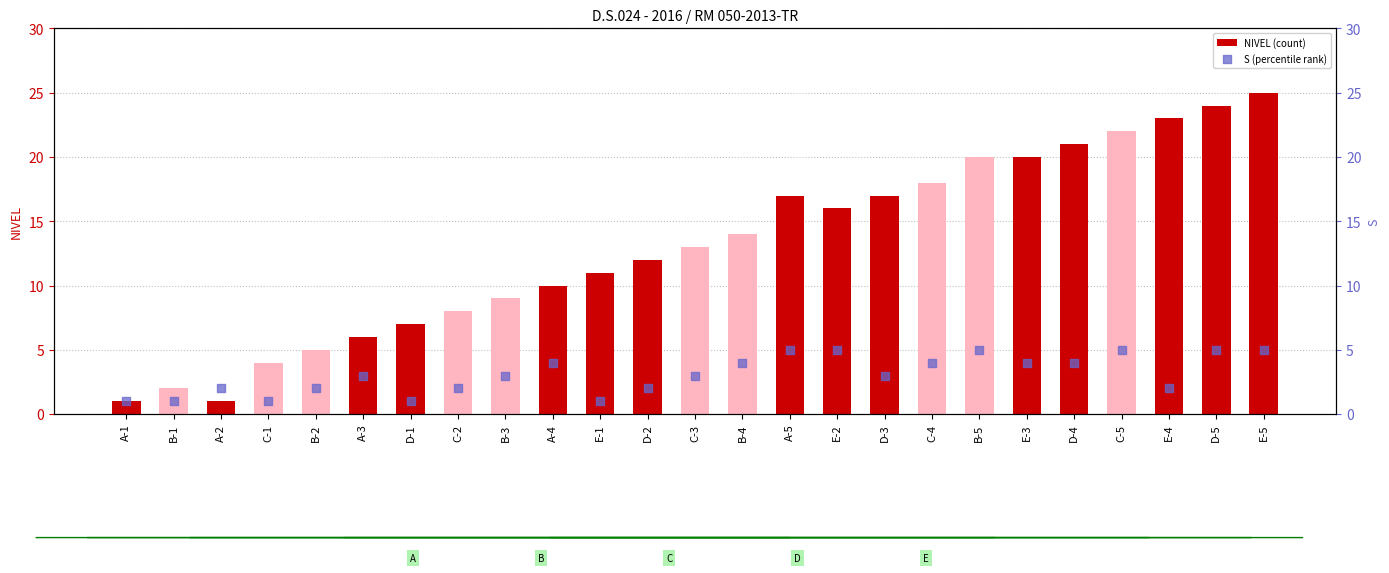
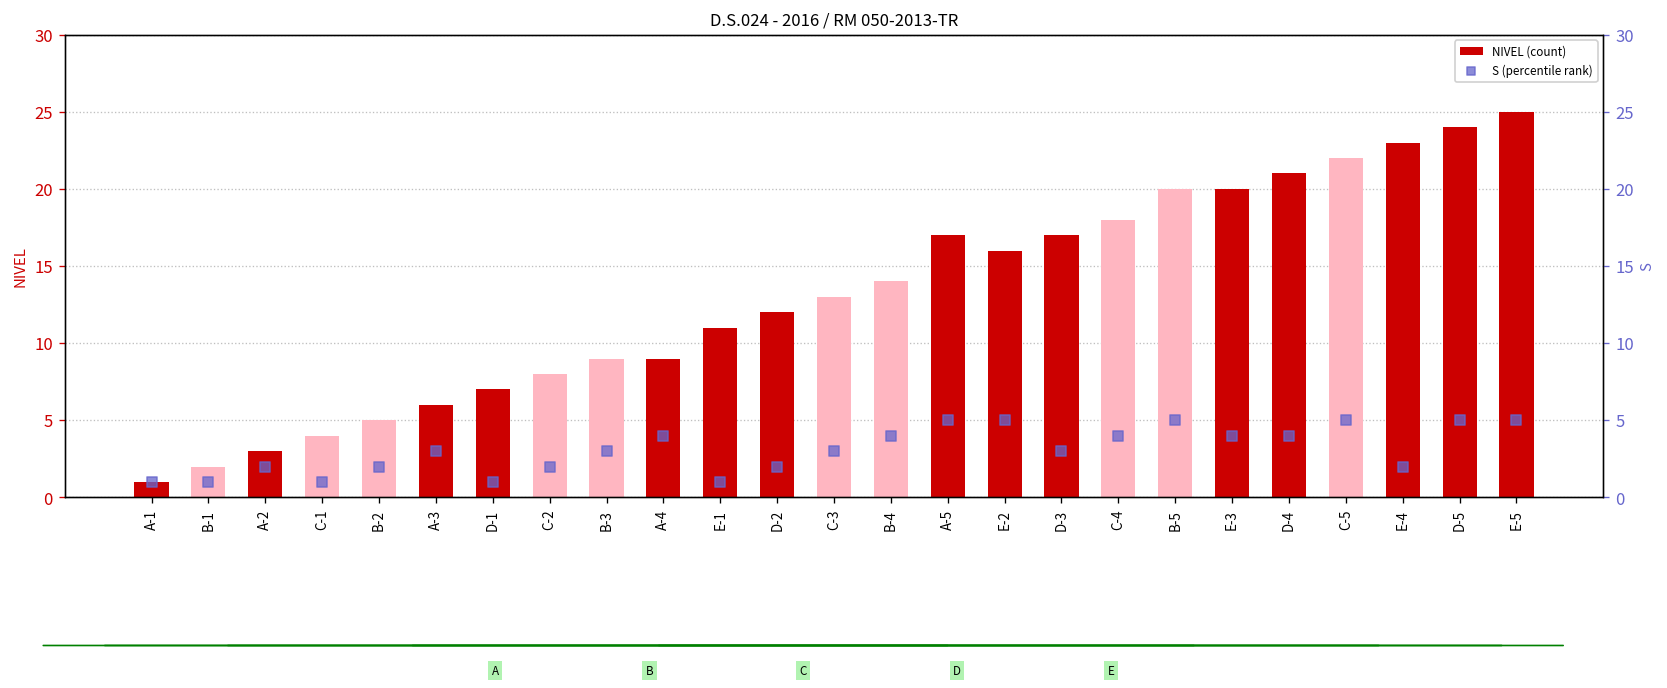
NIVEL (count), A-2: 1 -> 3
NIVEL (count), A-4: 10 -> 9
